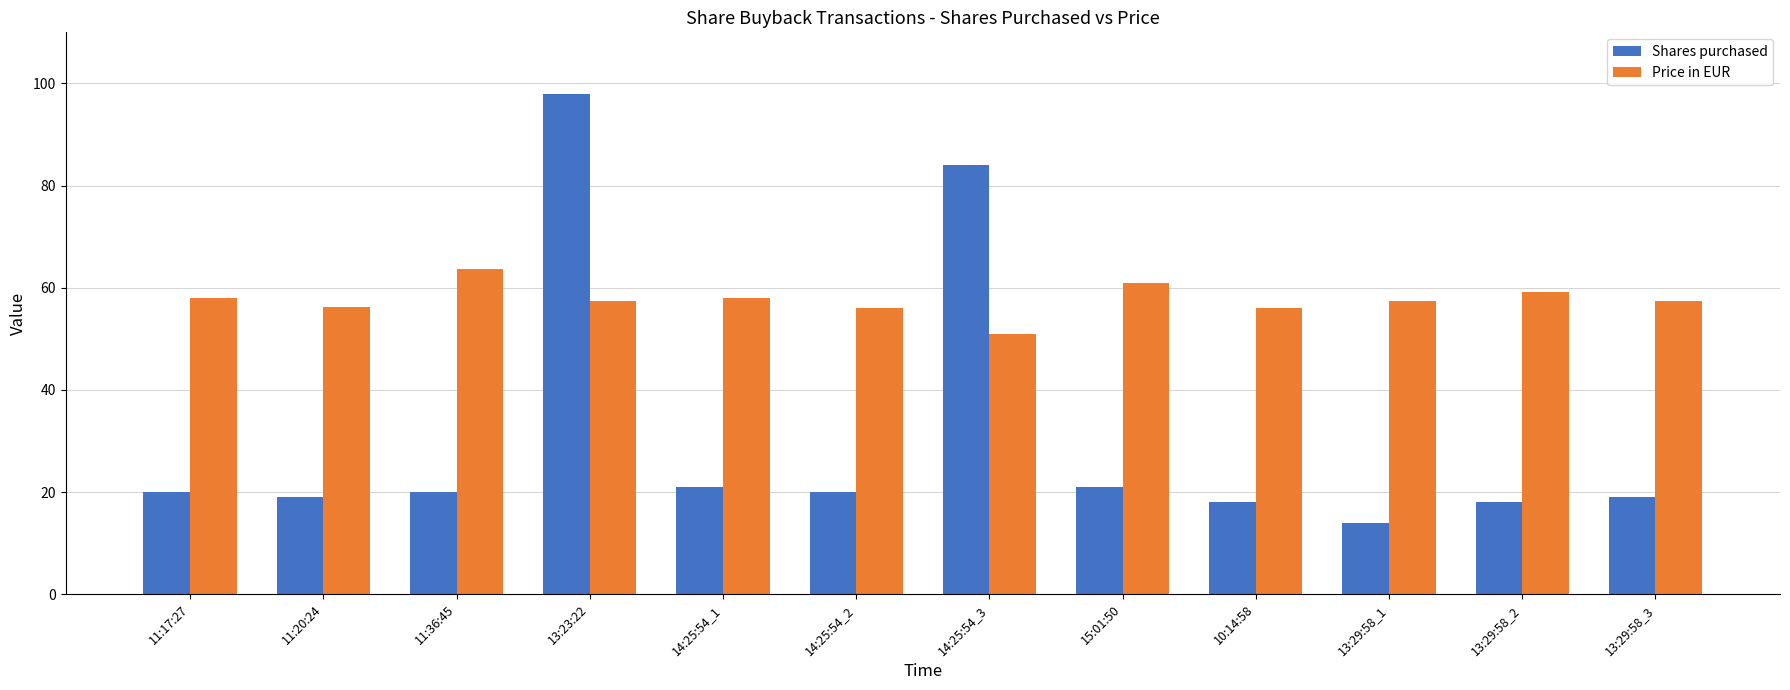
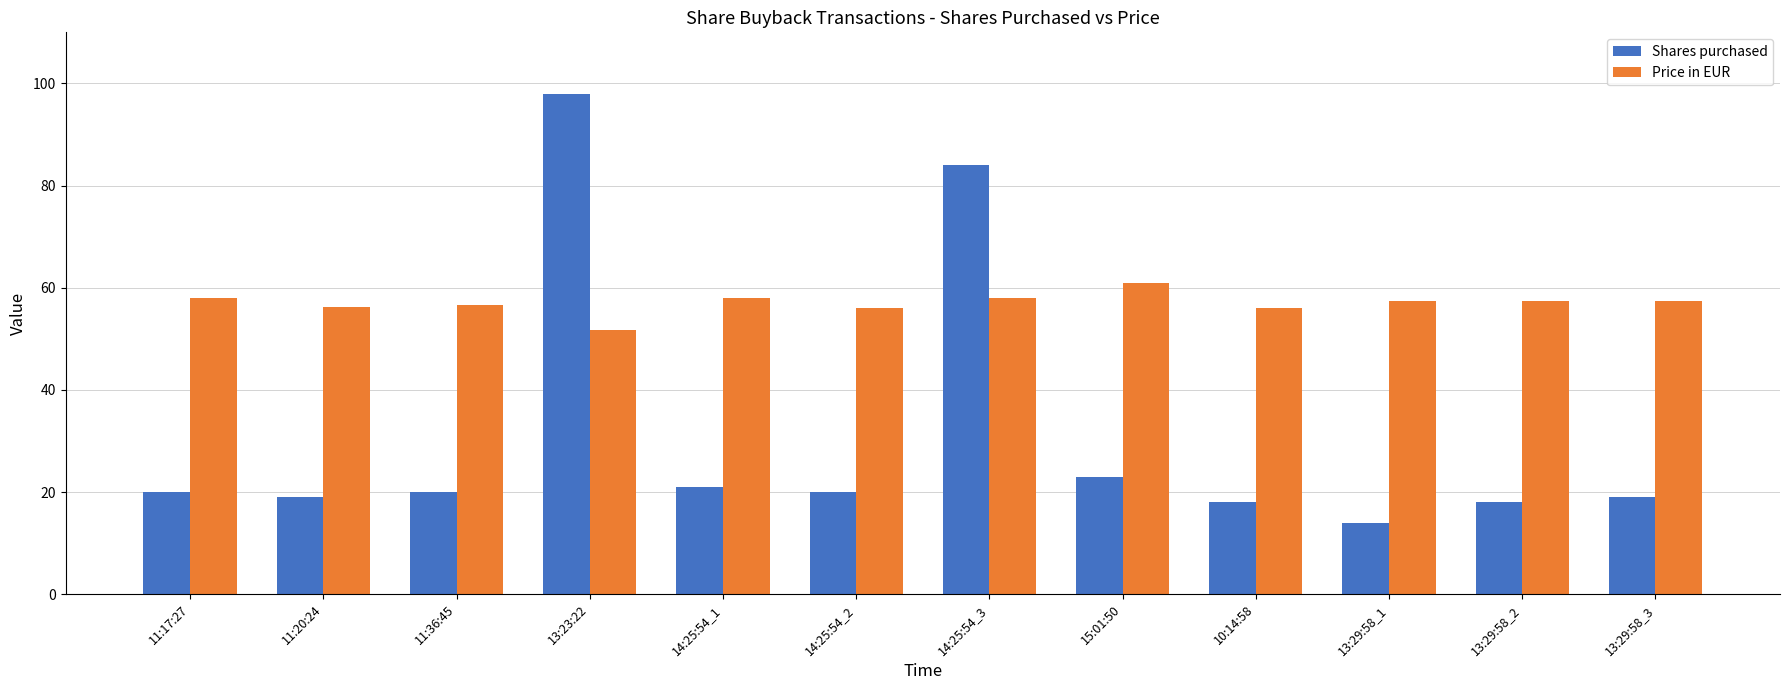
Price in EUR, 11:36:45: 64 -> 57
Price in EUR, 13:23:22: 57 -> 52
Price in EUR, 14:25:54_3: 51 -> 58
Shares purchased, 15:01:50: 21 -> 23
Price in EUR, 13:29:58_2: 59 -> 57
